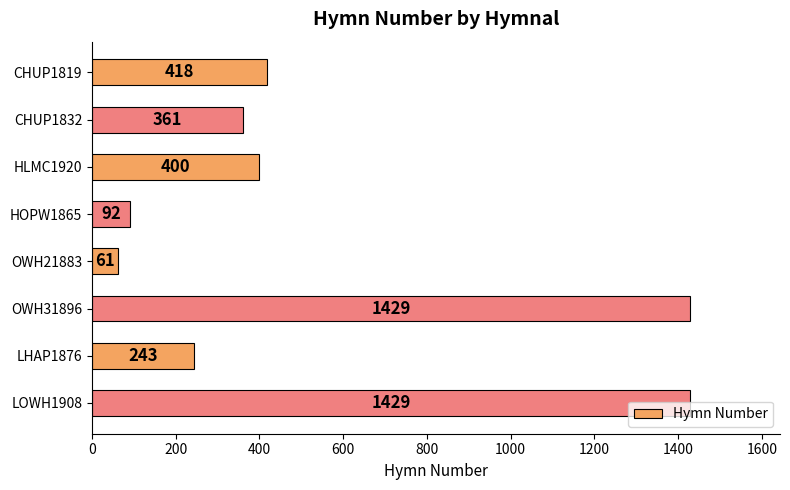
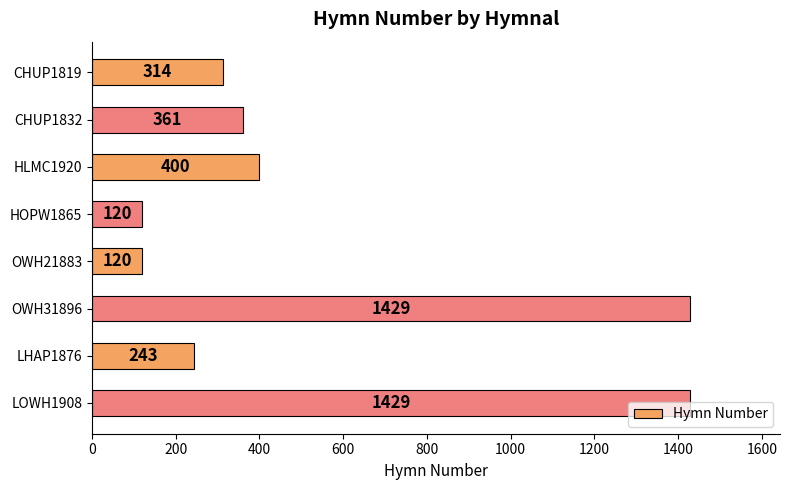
CHUP1819: 418 -> 314
HOPW1865: 92 -> 120
OWH21883: 61 -> 120
